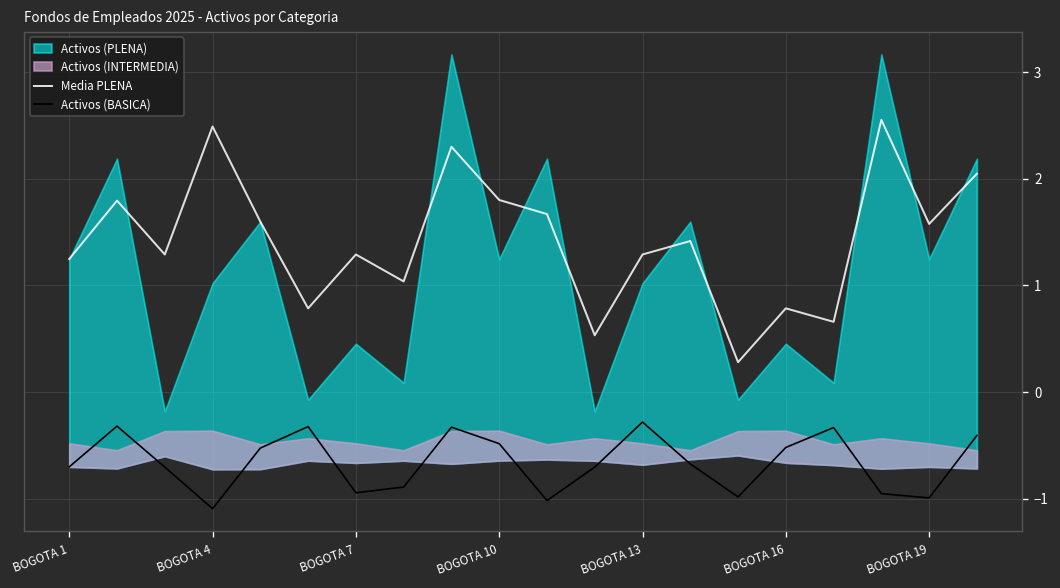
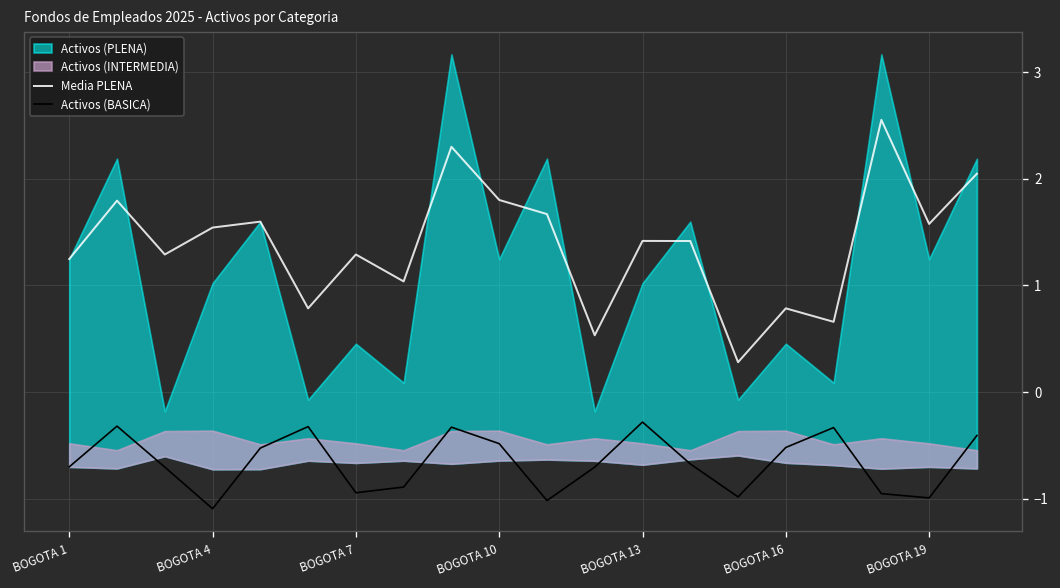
Media PLENA, BOGOTA 4: 2.5 -> 1.5
Media PLENA, BOGOTA 13: 1.3 -> 1.4
